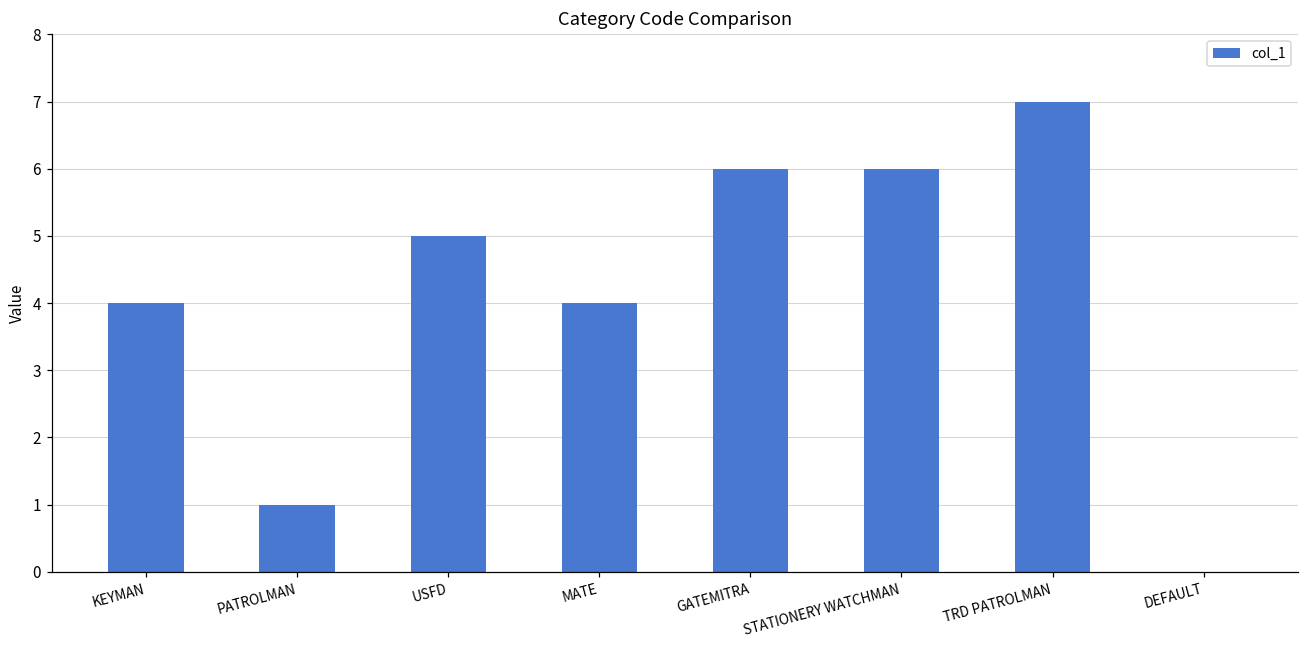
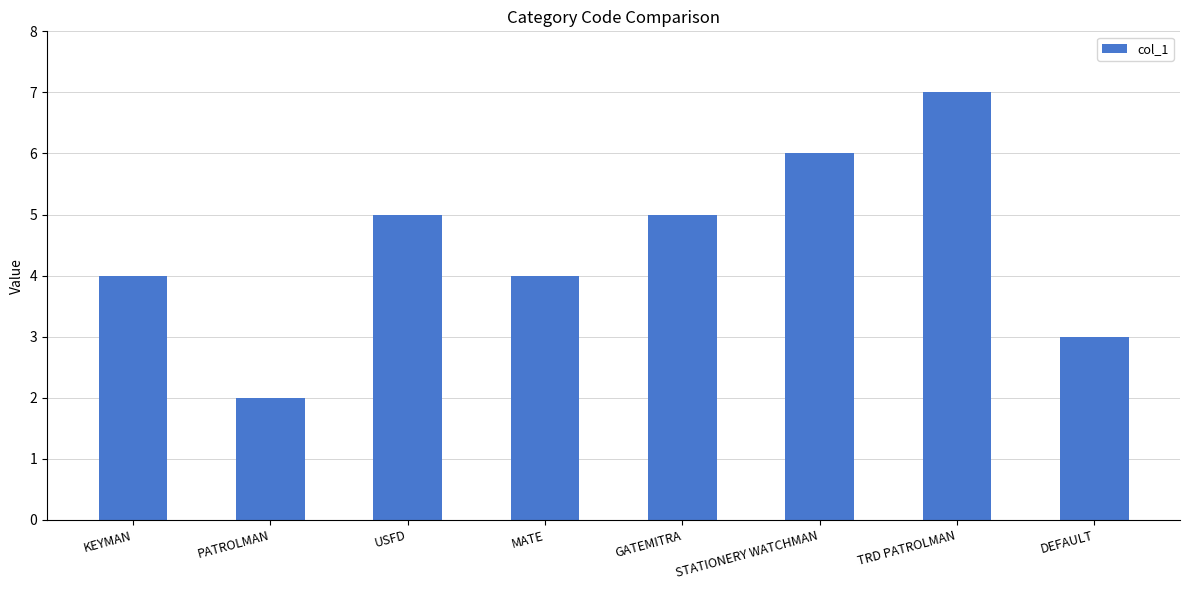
PATROLMAN: 1 -> 2
GATEMITRA: 6 -> 5
DEFAULT: 0 -> 3
